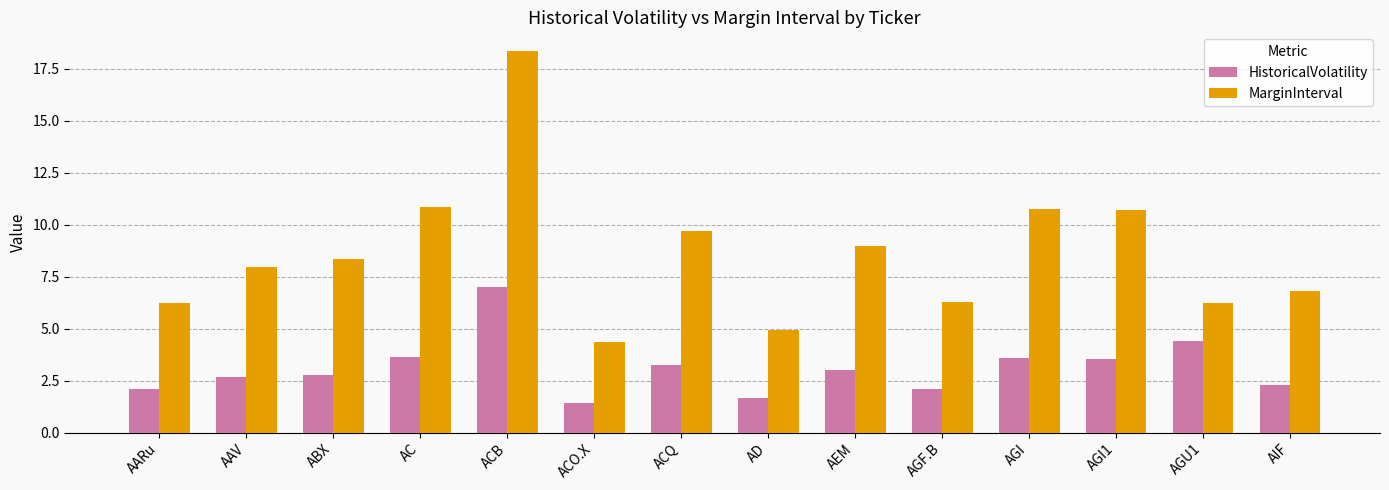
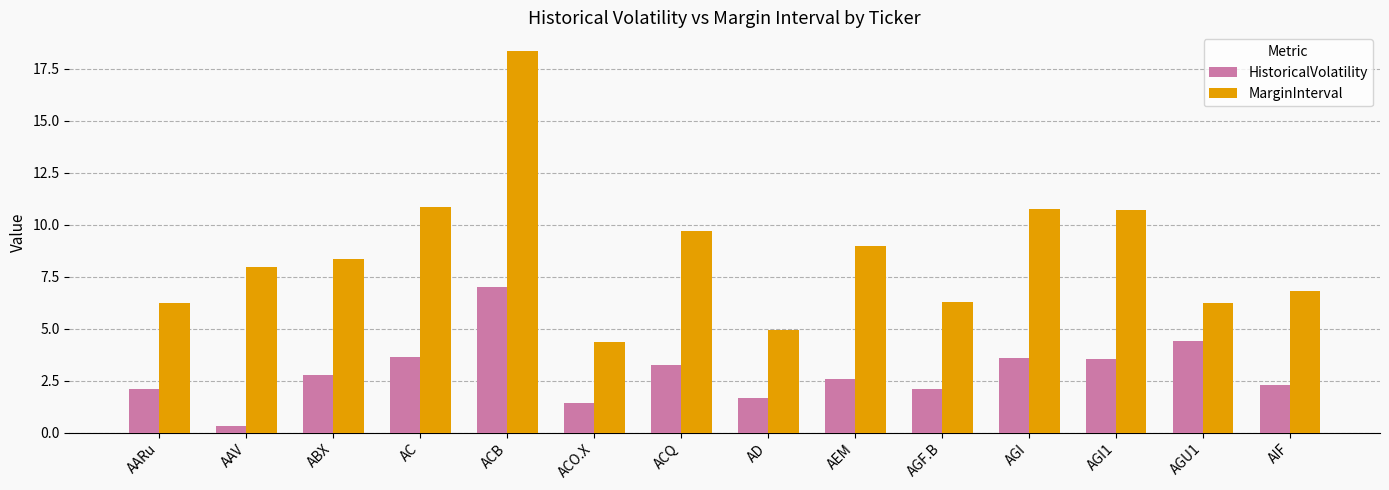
HistoricalVolatility, AAV: 2.6 -> 0.3
HistoricalVolatility, AEM: 3.0 -> 2.6
